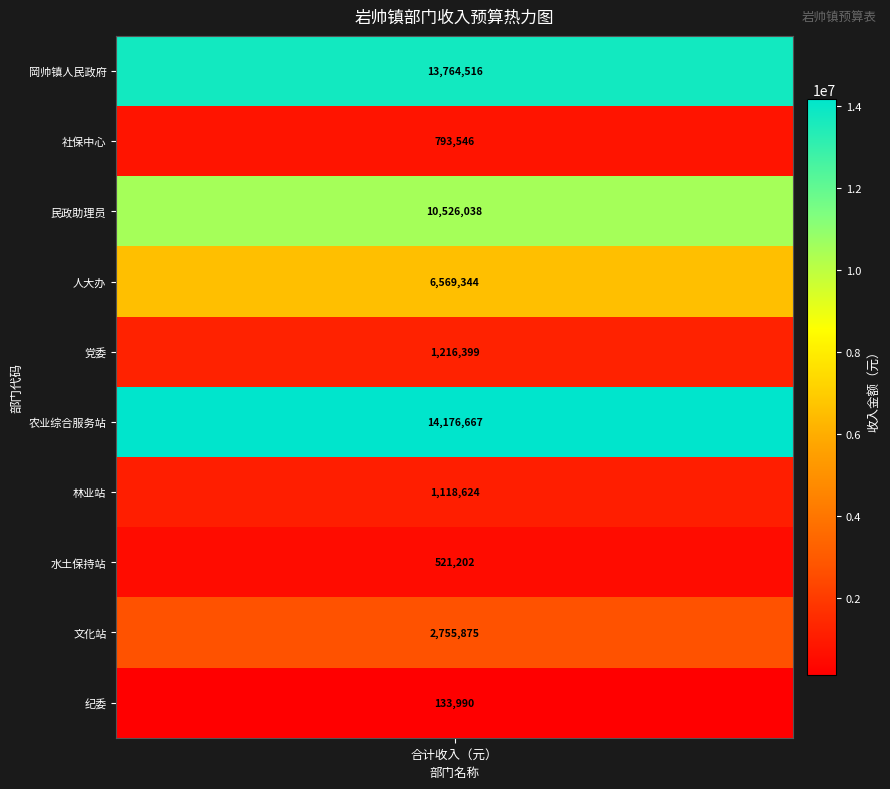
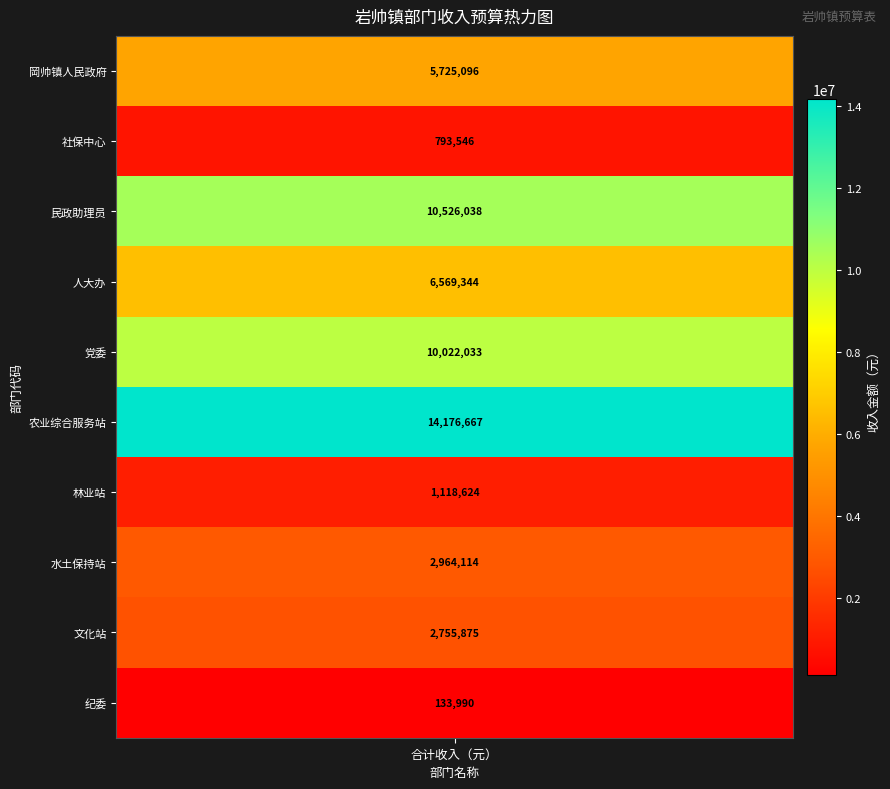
岡帅镇人民政府, 合计收入（元）: 13,764,516 -> 5,725,096
党委, 合计收入（元）: 1,216,399 -> 10,022,033
水土保持站, 合计收入（元）: 521,202 -> 2,964,114
